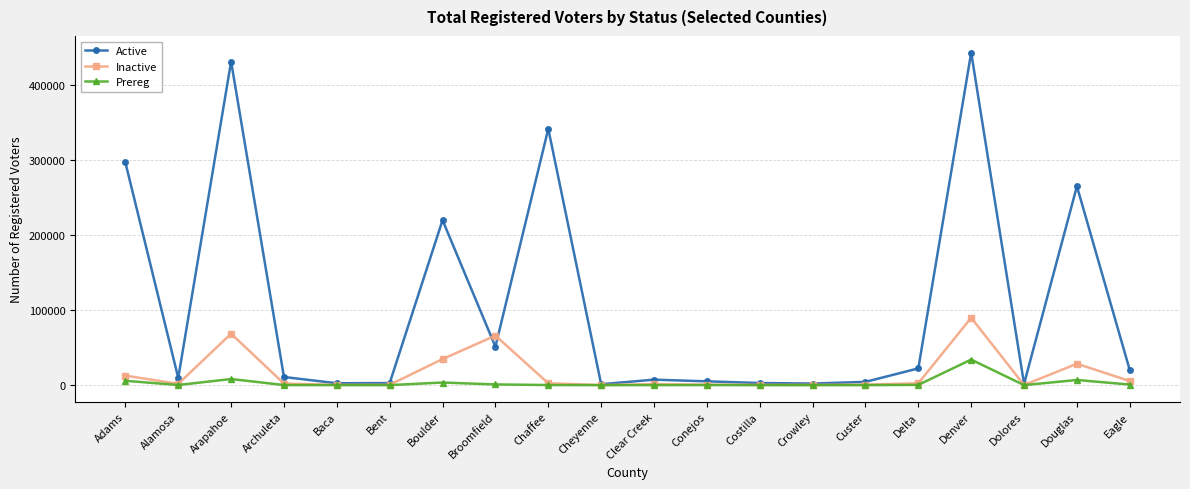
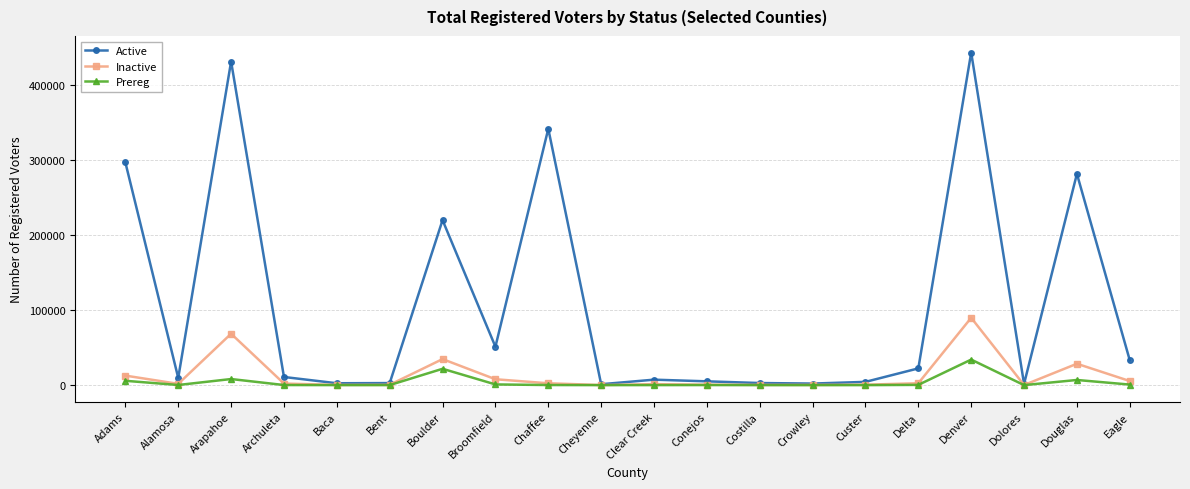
Prereg, Boulder: 0 -> 20000
Inactive, Broomfield: 70000 -> 10000
Active, Douglas: 270000 -> 280000
Active, Eagle: 20000 -> 30000
